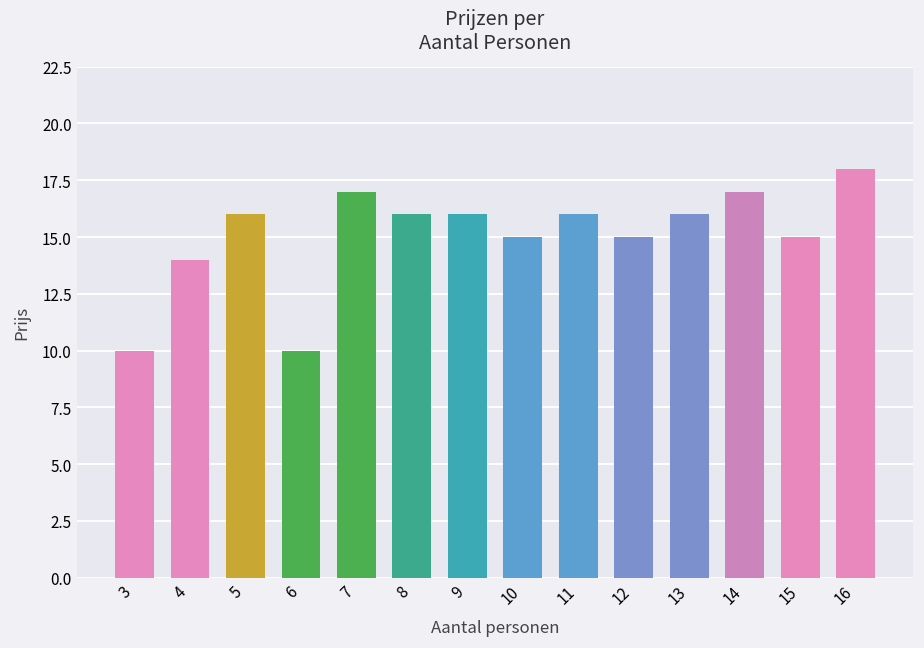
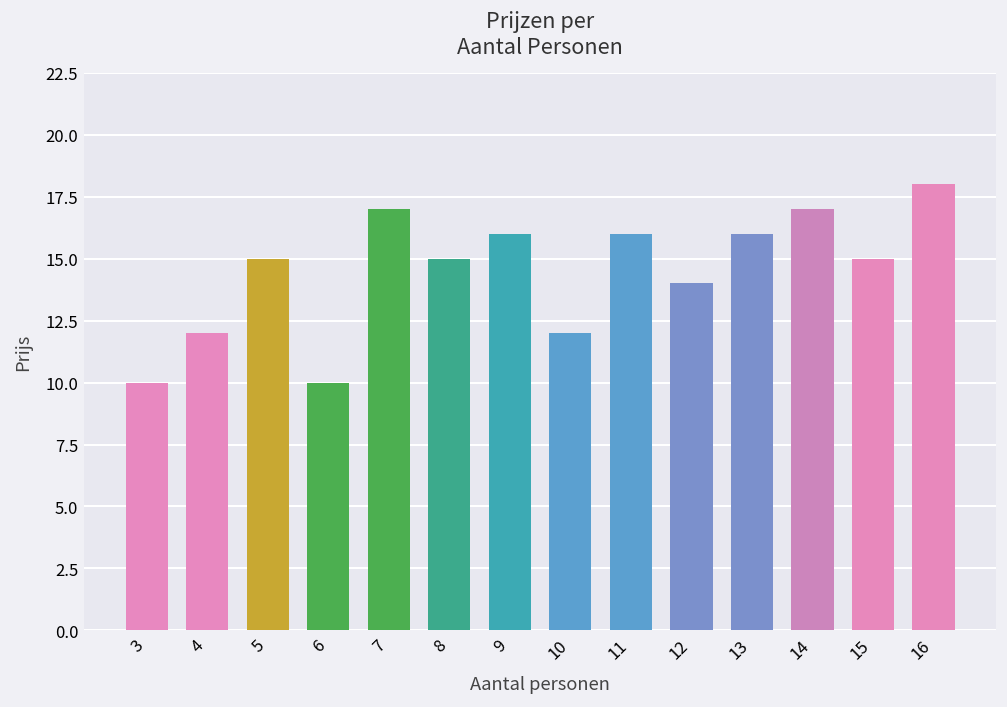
4: 14 -> 12
5: 16 -> 15
8: 16 -> 15
10: 15 -> 12
12: 15 -> 14
